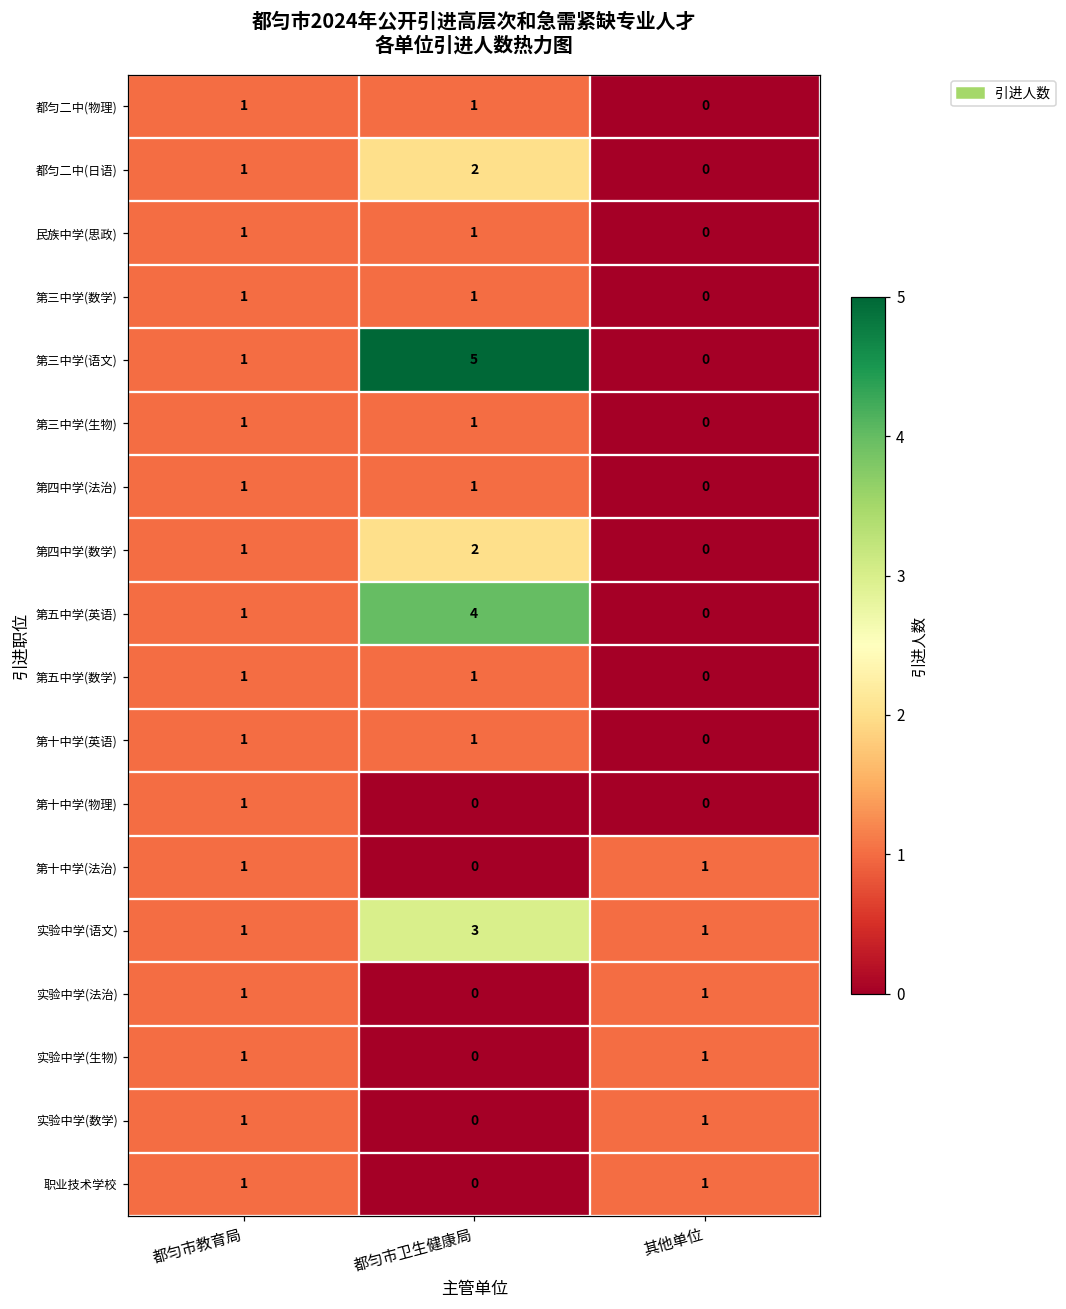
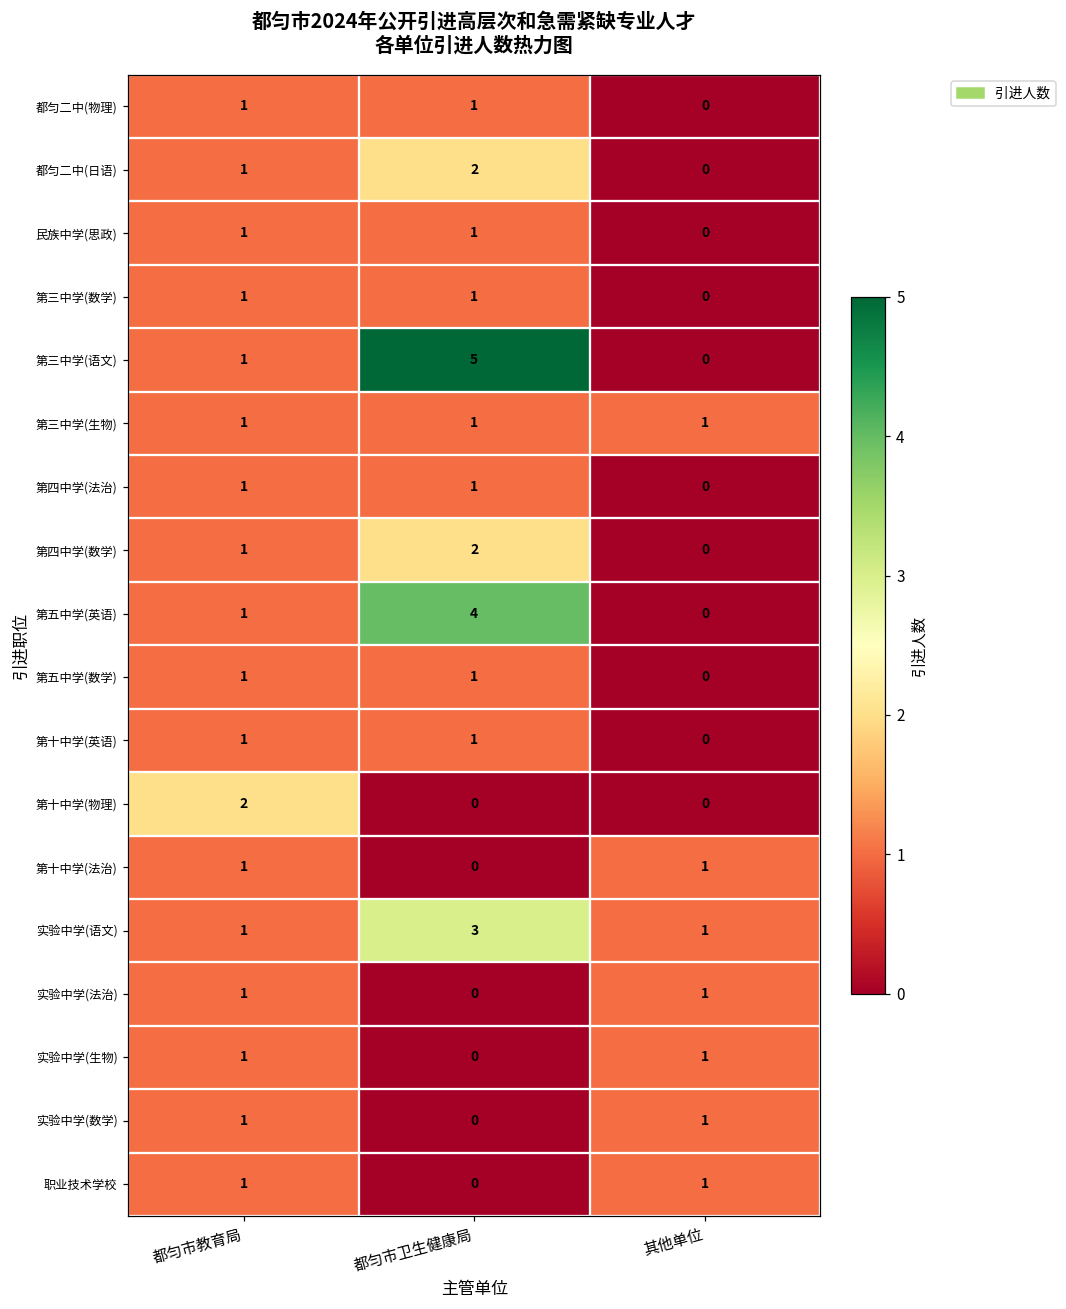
第三中学(生物), 其他单位: 0 -> 1
第十中学(物理), 都匀市教育局: 1 -> 2
